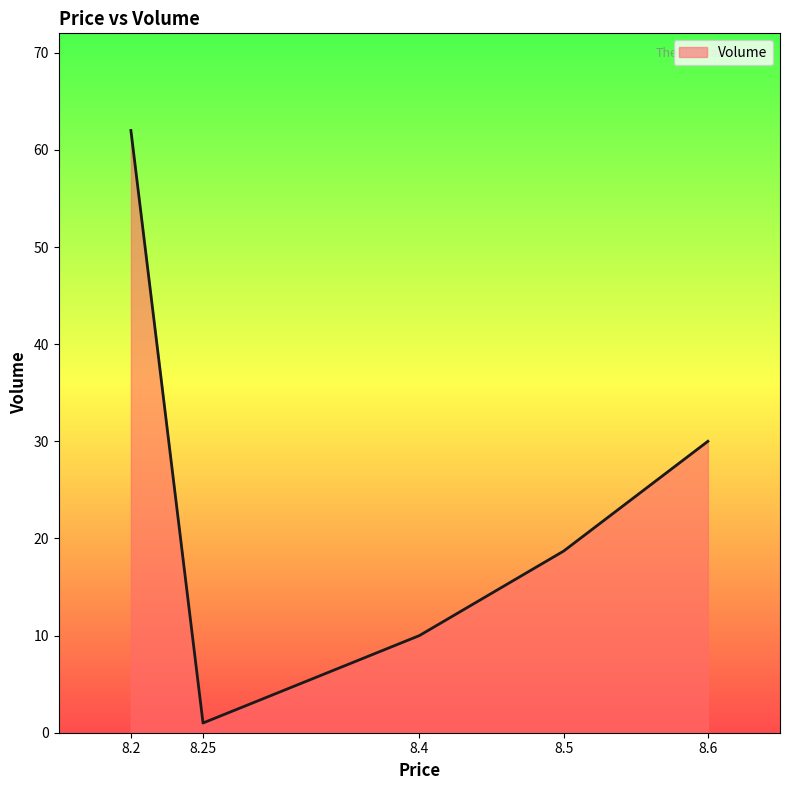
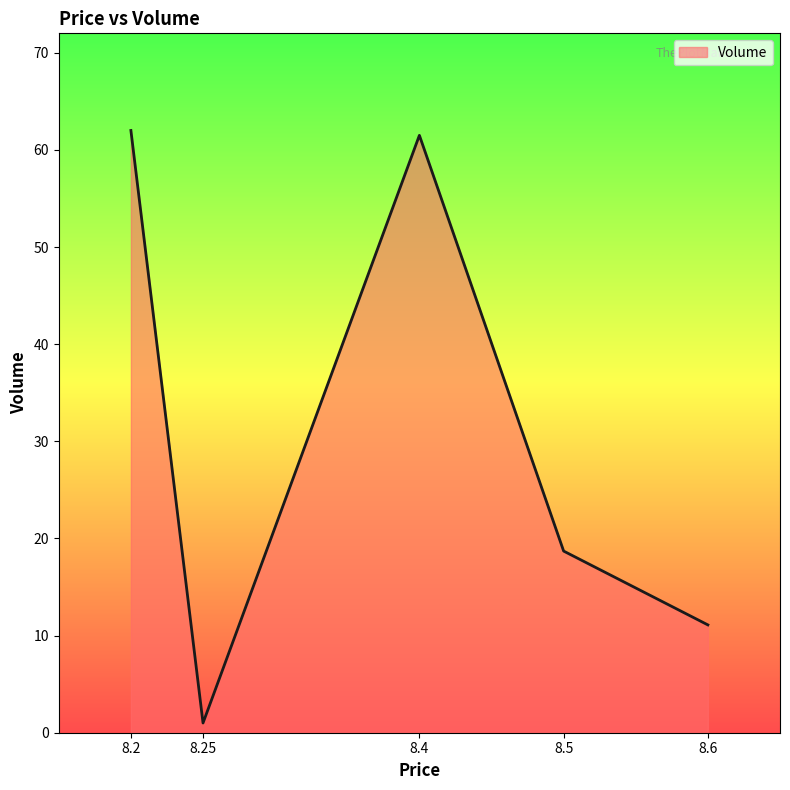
8.4: 10 -> 62
8.6: 30 -> 11
